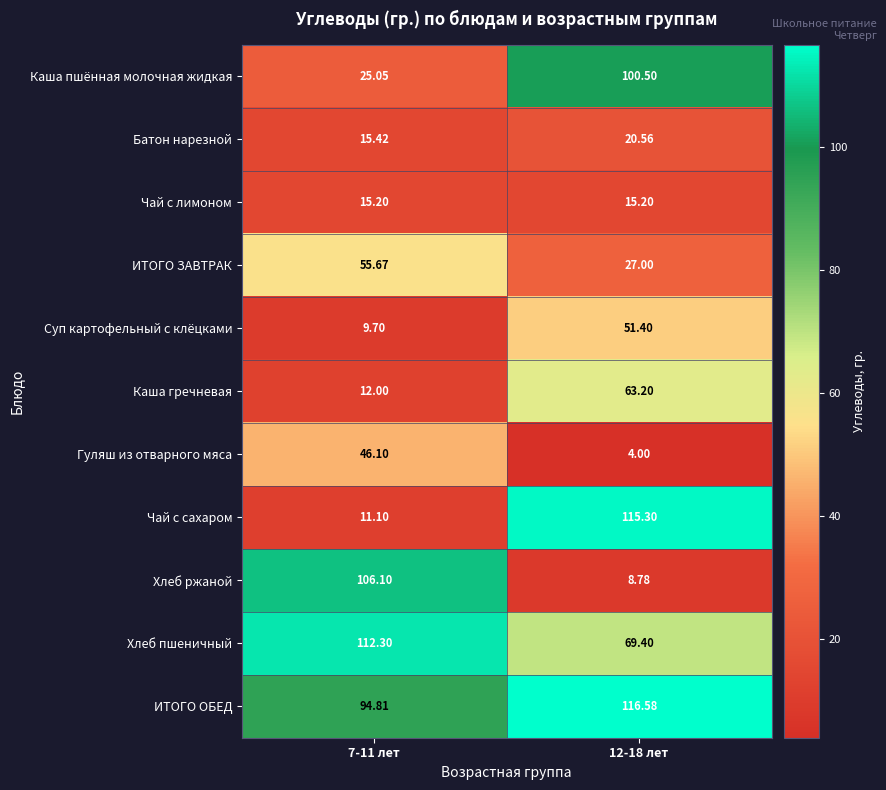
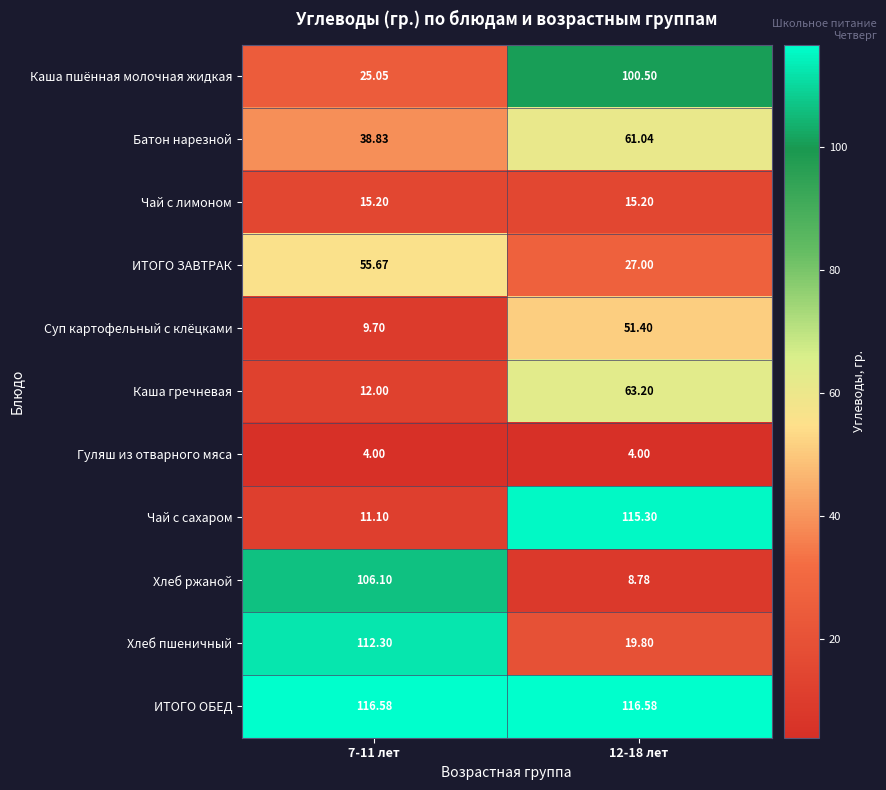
Батон нарезной, 7-11 лет: 15.42 -> 38.83
Батон нарезной, 12-18 лет: 20.56 -> 61.04
Гуляш из отварного мяса, 7-11 лет: 46.10 -> 4.00
Хлеб пшеничный, 12-18 лет: 69.40 -> 19.80
ИТОГО ОБЕД, 7-11 лет: 94.81 -> 116.58
